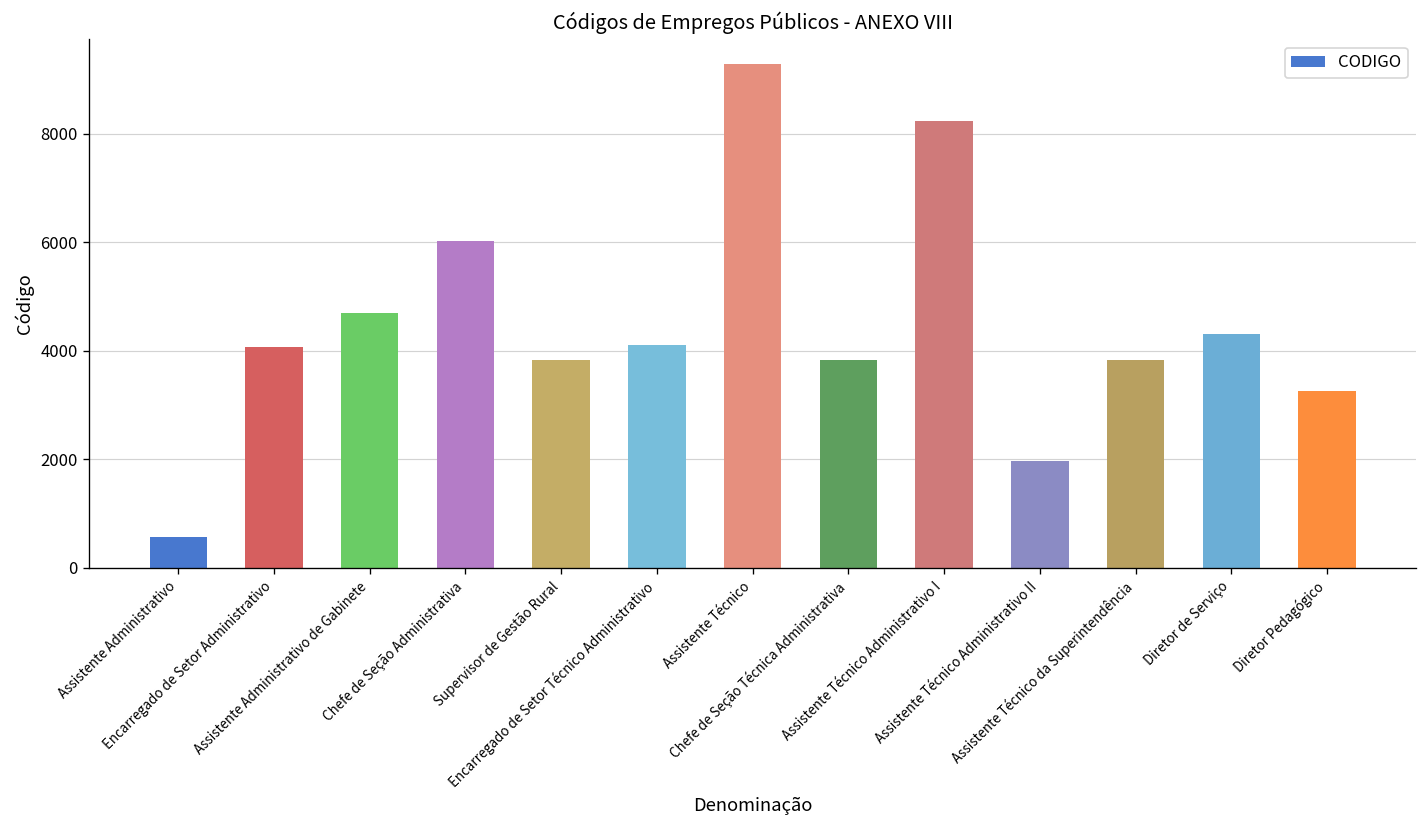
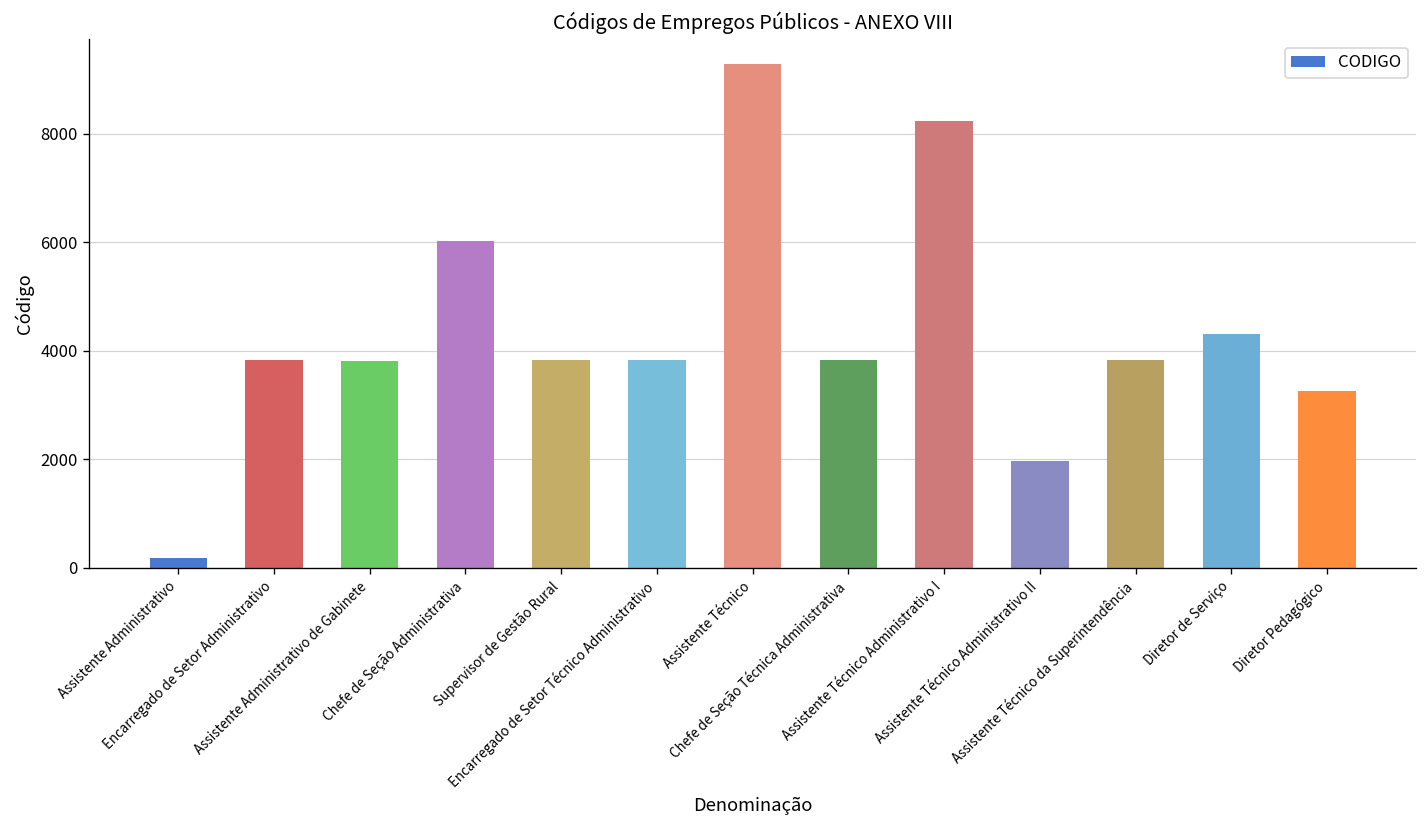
Assistente Administrativo: 600 -> 200
Encarregado de Setor Administrativo: 4100 -> 3800
Assistente Administrativo de Gabinete: 4700 -> 3800
Encarregado de Setor Técnico Administrativo: 4100 -> 3800
